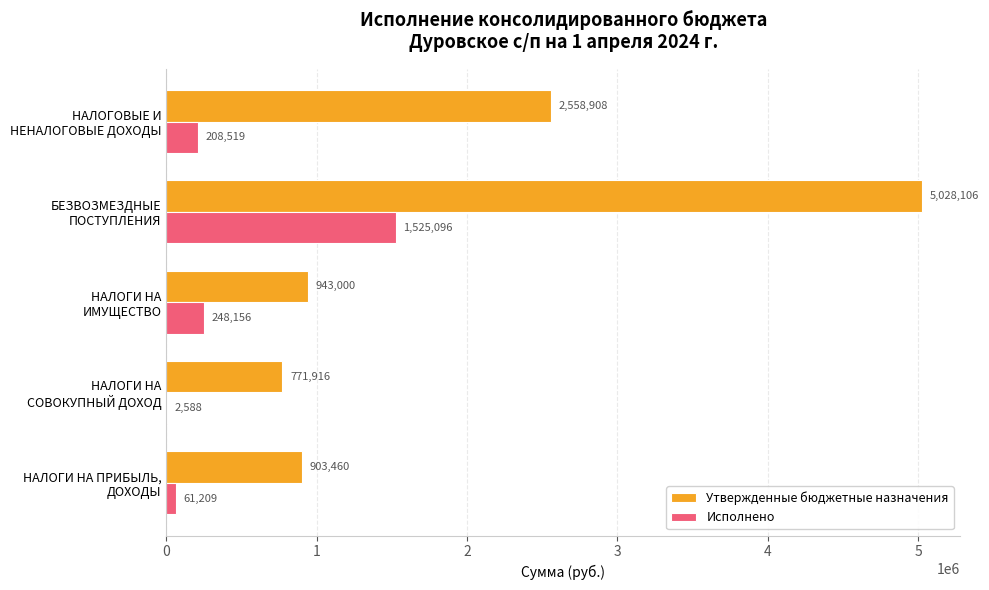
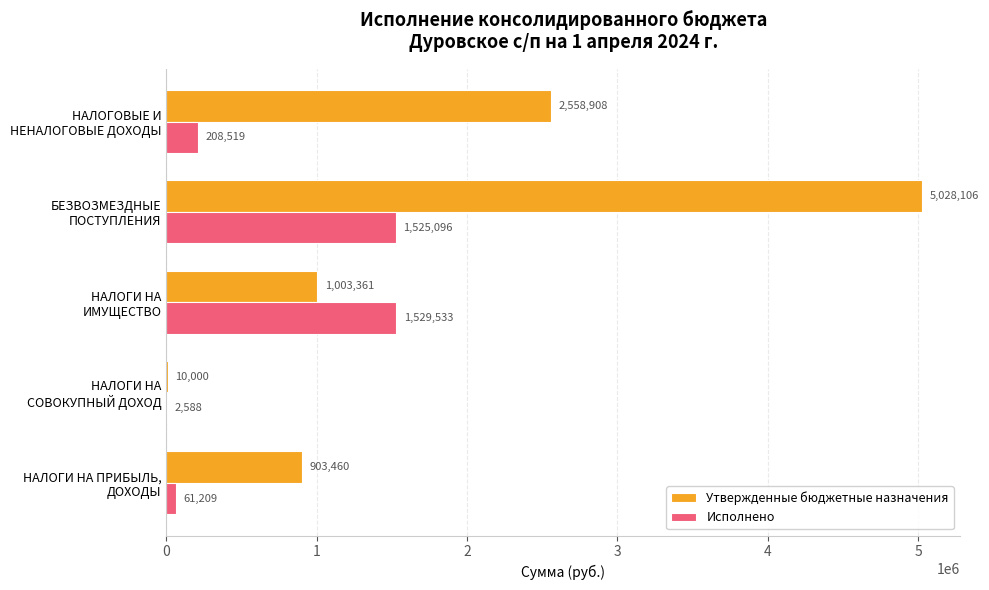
Утвержденные бюджетные назначения, НАЛОГИ НА ИМУЩЕСТВО: 943,000 -> 1,003,361
Исполнено, НАЛОГИ НА ИМУЩЕСТВО: 248,156 -> 1,529,533
Утвержденные бюджетные назначения, НАЛОГИ НА СОВОКУПНЫЙ ДОХОД: 771,916 -> 10,000
